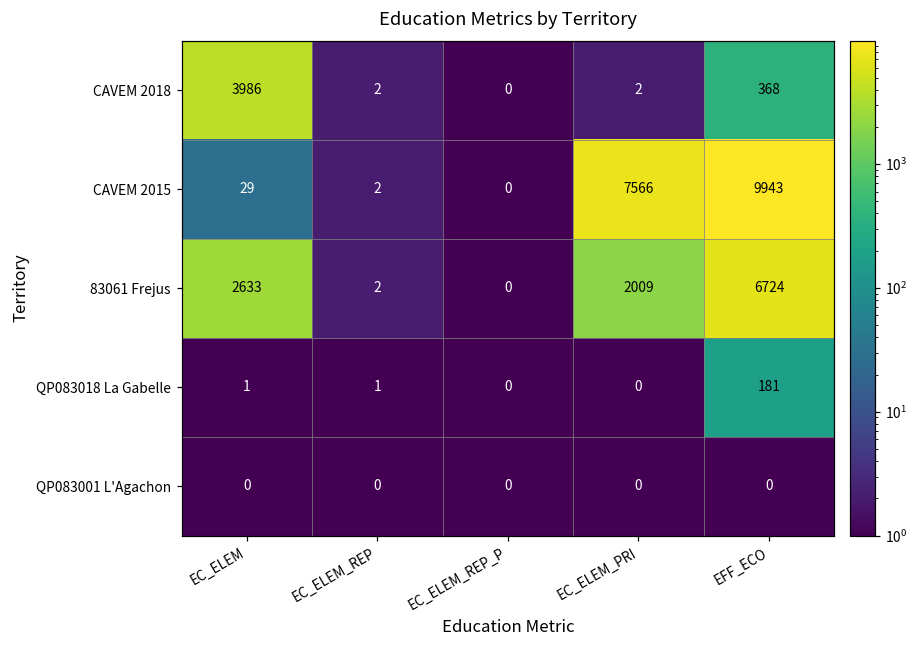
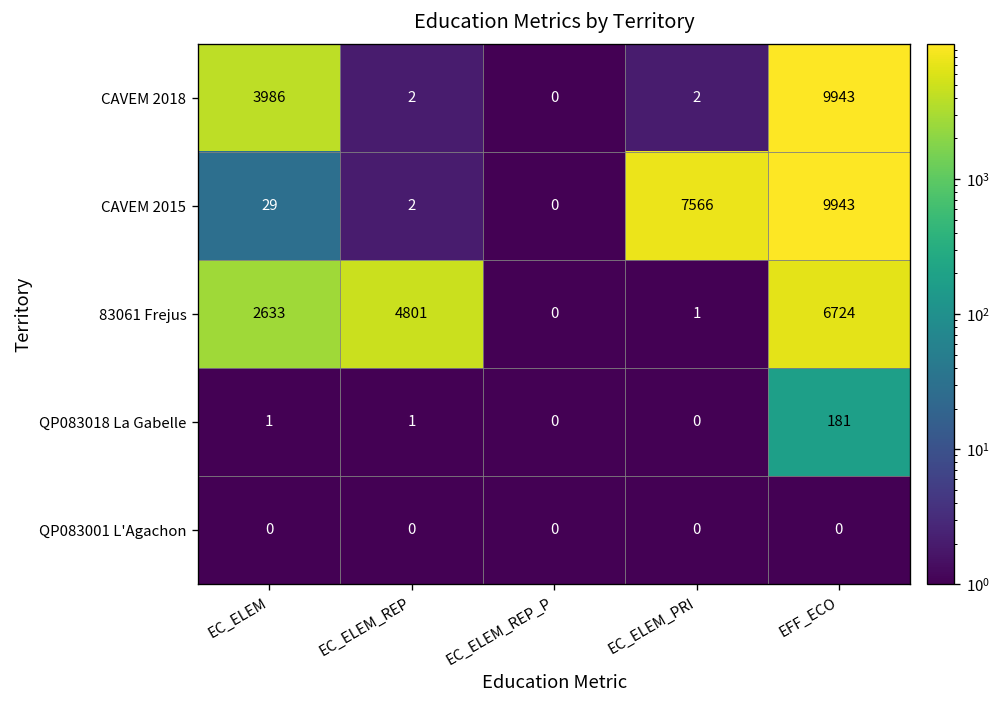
CAVEM 2018, EFF_ECO: 368 -> 9943
83061 Frejus, EC_ELEM_REP: 2 -> 4801
83061 Frejus, EC_ELEM_PRI: 2009 -> 1
